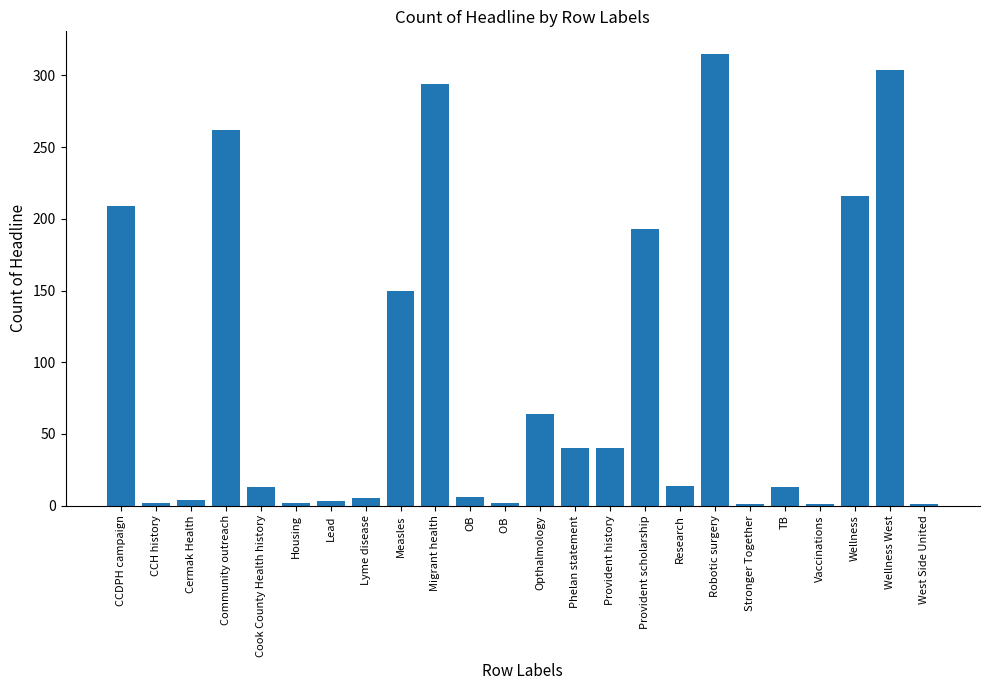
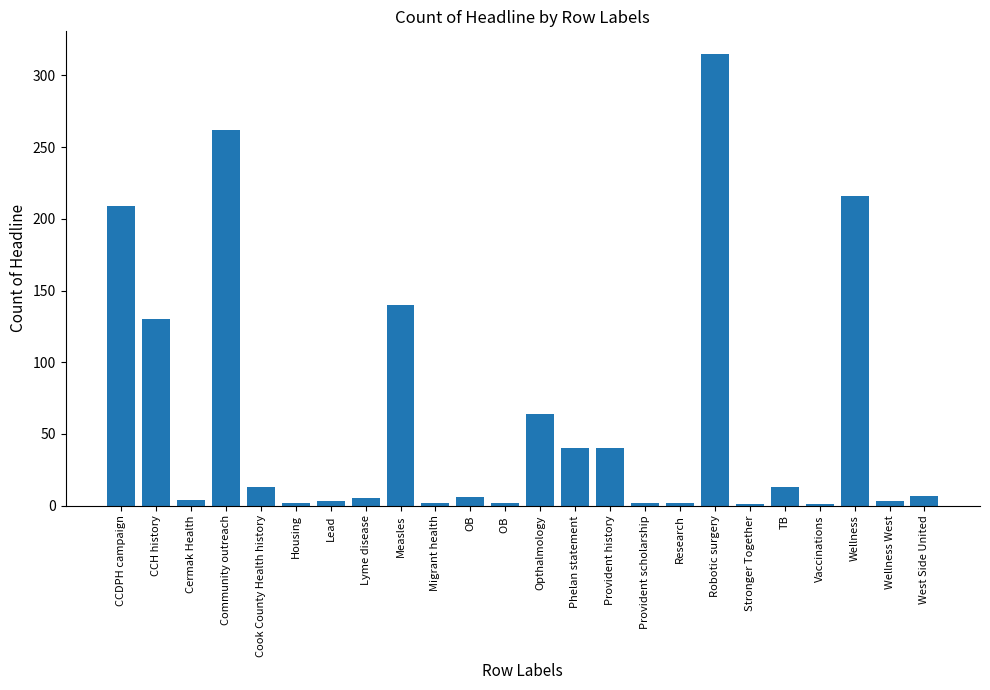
CCH history: 2 -> 130
Measles: 150 -> 140
Migrant health: 294 -> 2
Provident scholarship: 193 -> 2
Research: 14 -> 2
Wellness West: 304 -> 3
West Side United: 1 -> 7
